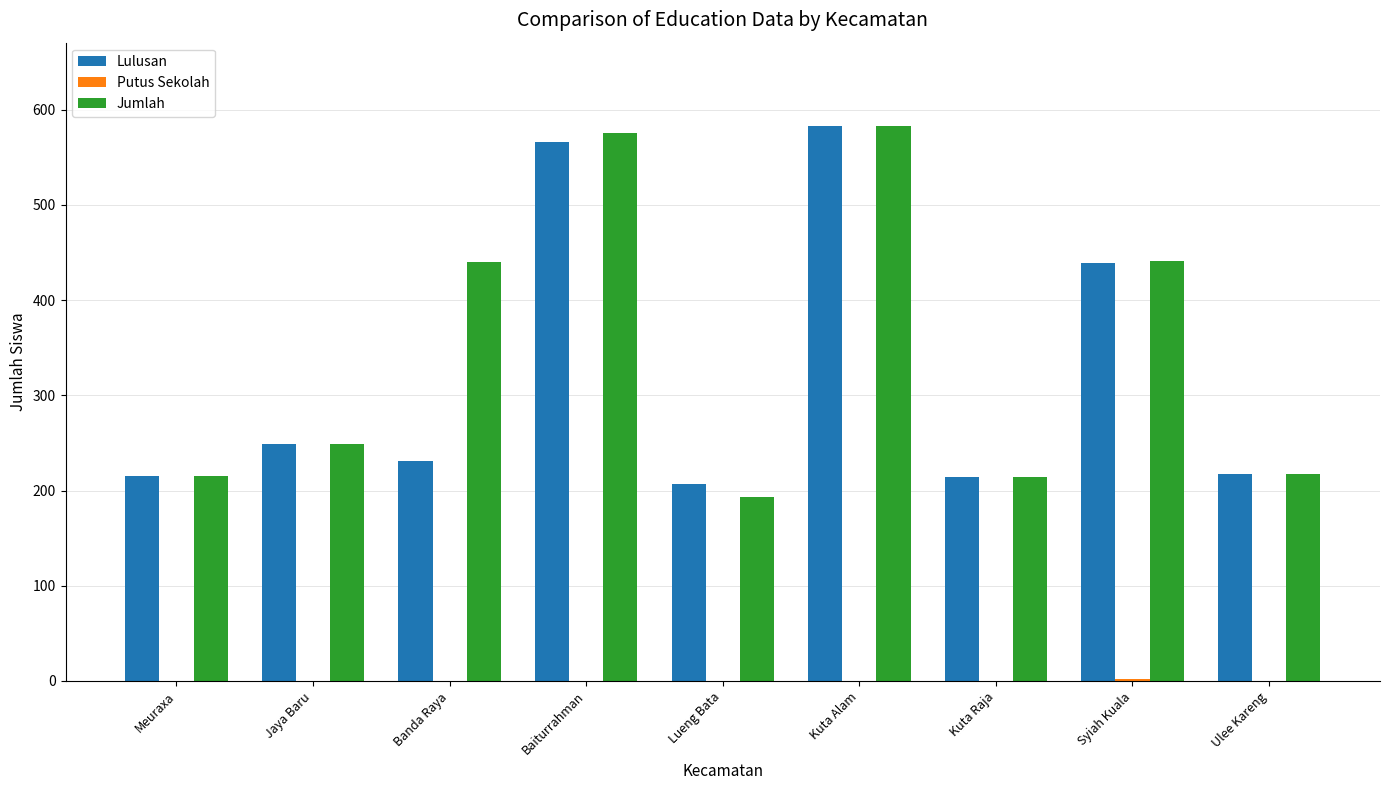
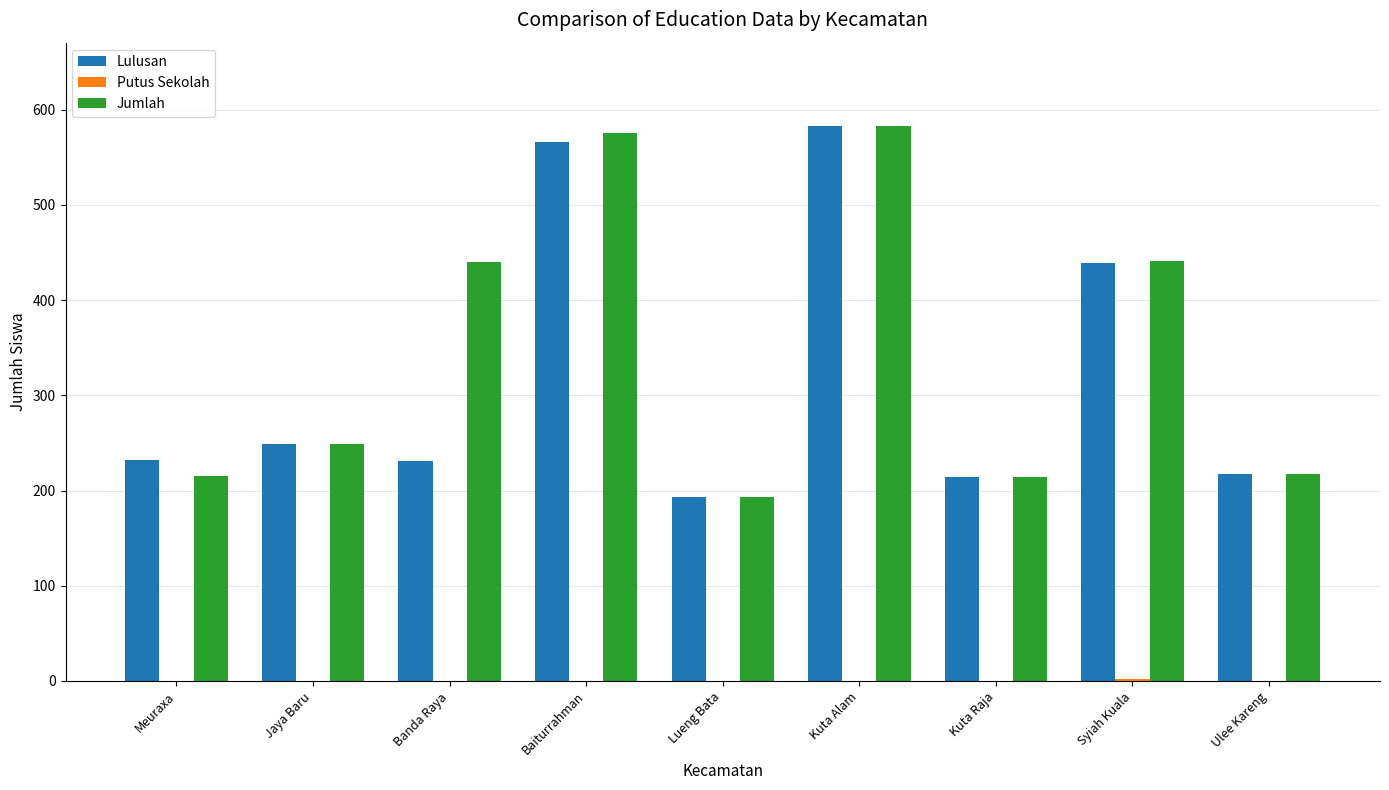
Lulusan, Meuraxa: 220 -> 230
Lulusan, Lueng Bata: 210 -> 190
